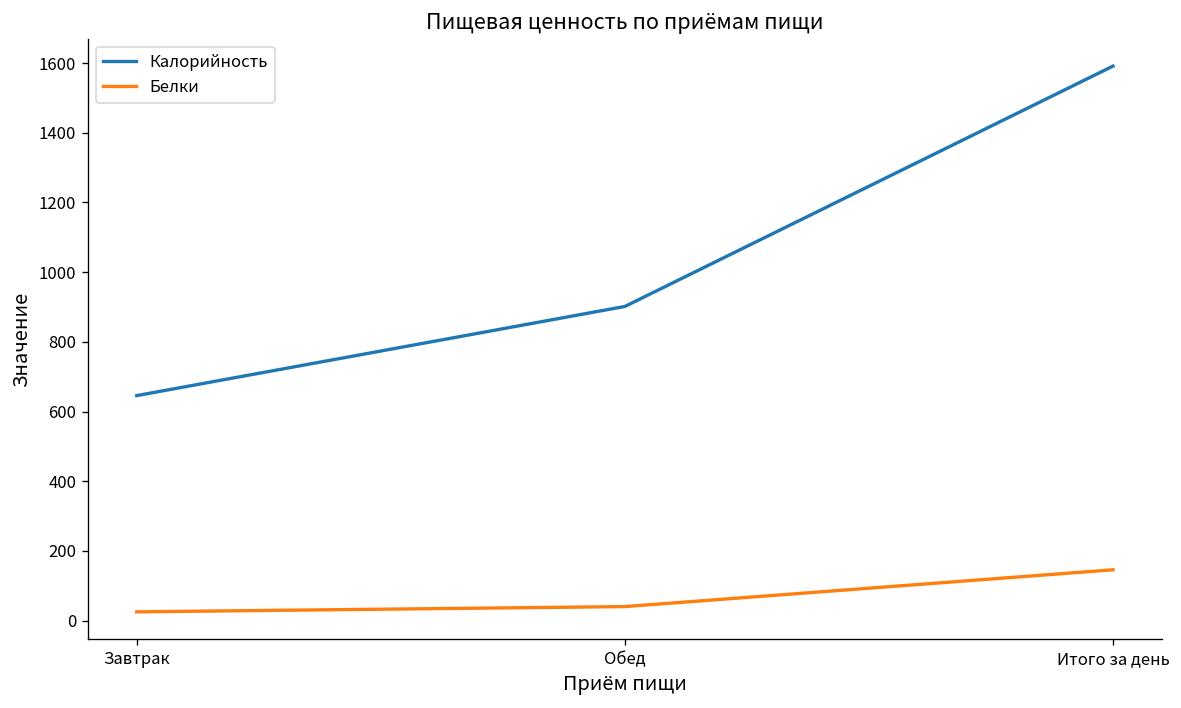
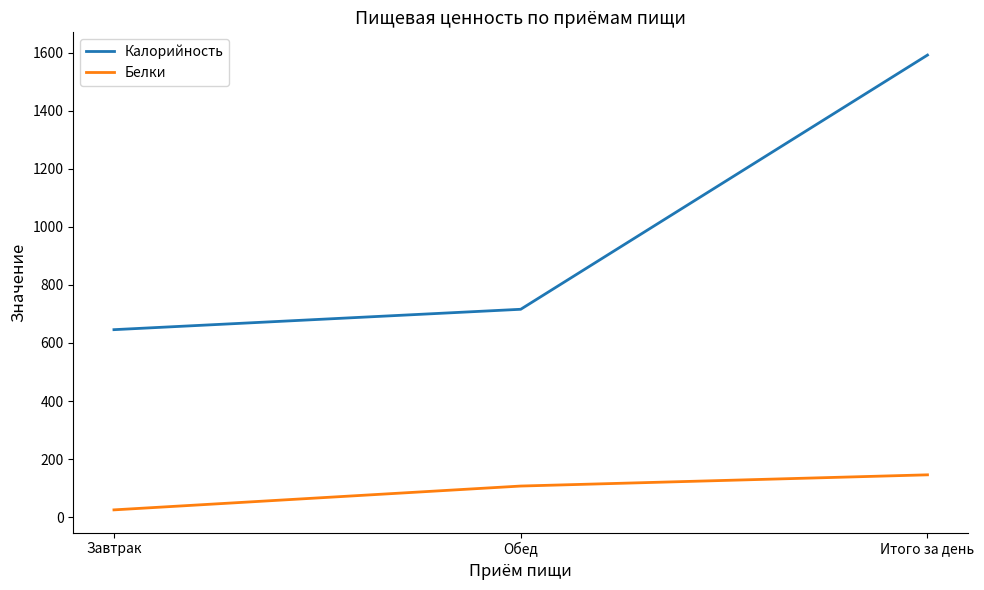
Калорийность, Обед: 900 -> 720
Белки, Обед: 40 -> 110
